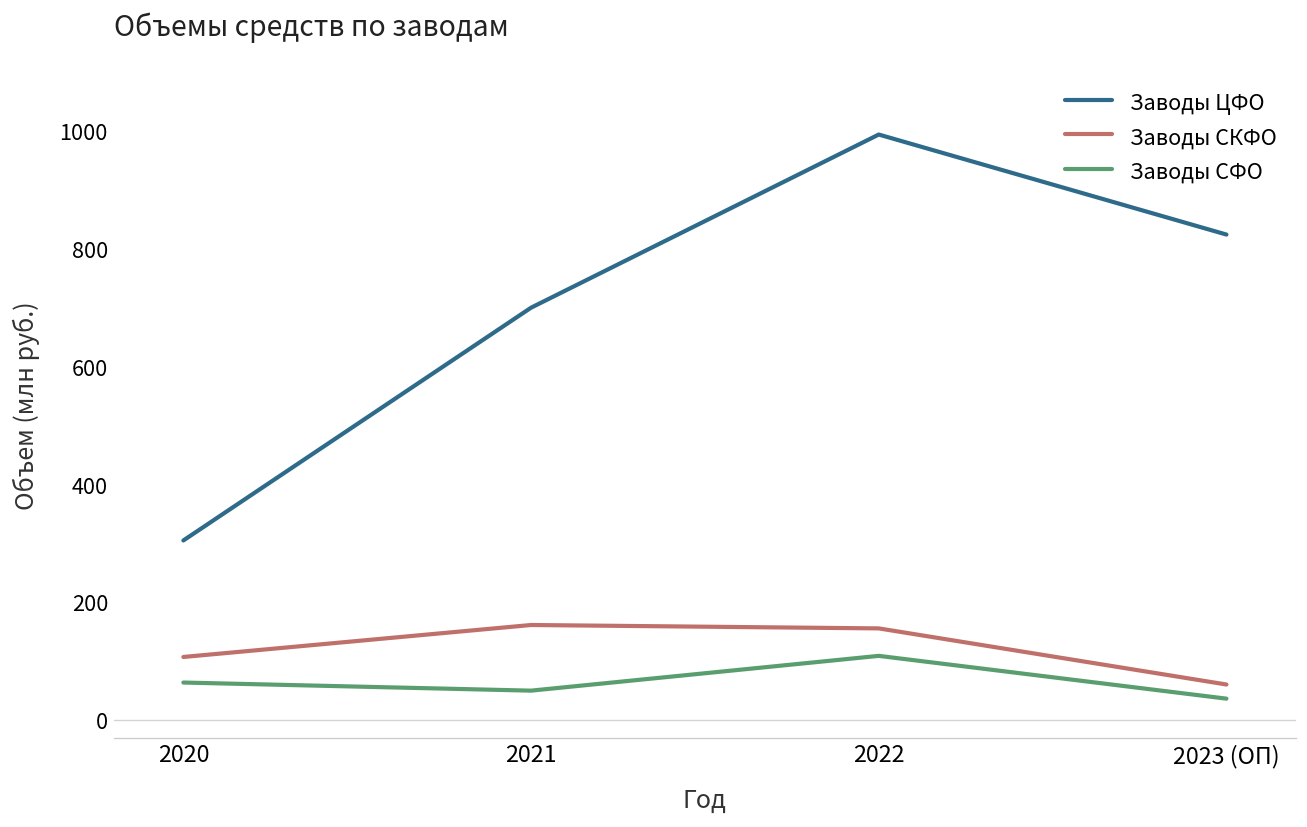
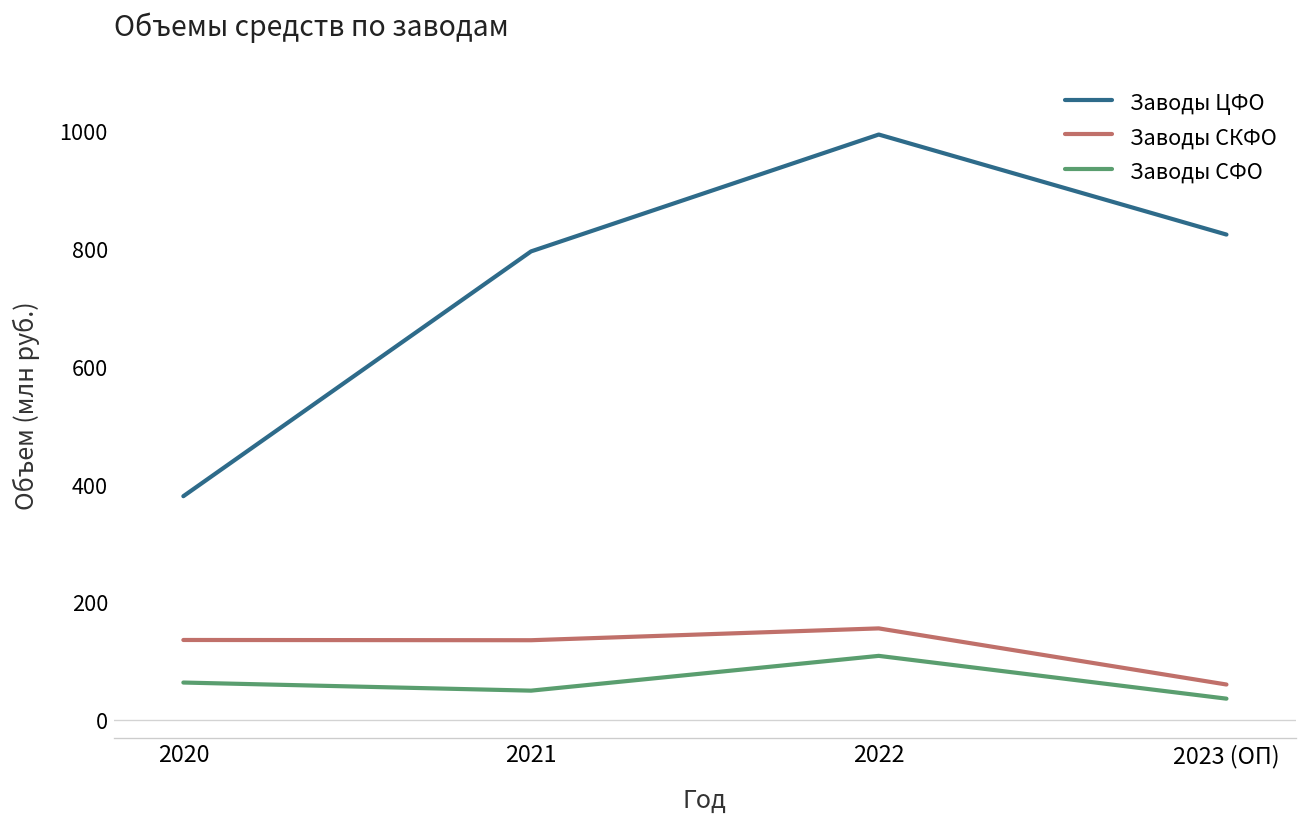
Заводы ЦФО, 2020: 300 -> 380
Заводы СКФО, 2020: 110 -> 140
Заводы ЦФО, 2021: 700 -> 790
Заводы СКФО, 2021: 160 -> 140
